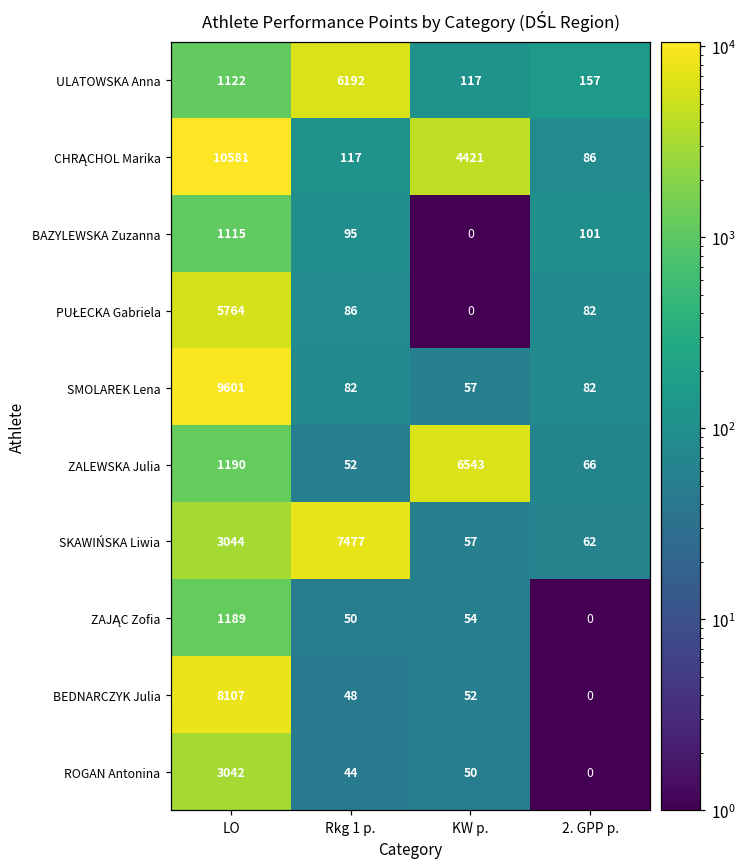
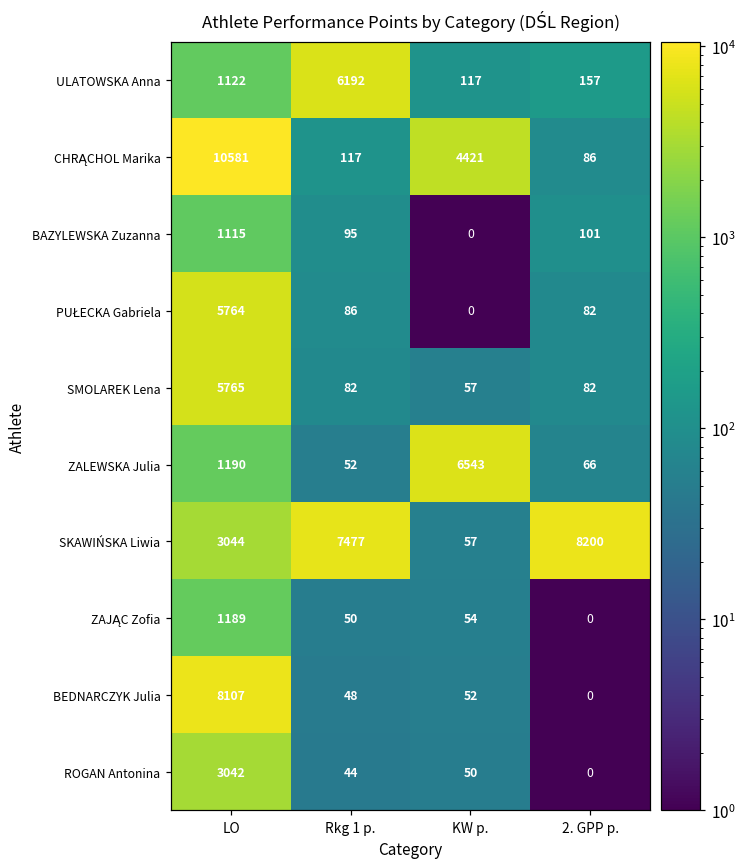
SMOLAREK Lena, LO: 9601 -> 5765
SKAWIŃSKA Liwia, 2. GPP p.: 62 -> 8200
